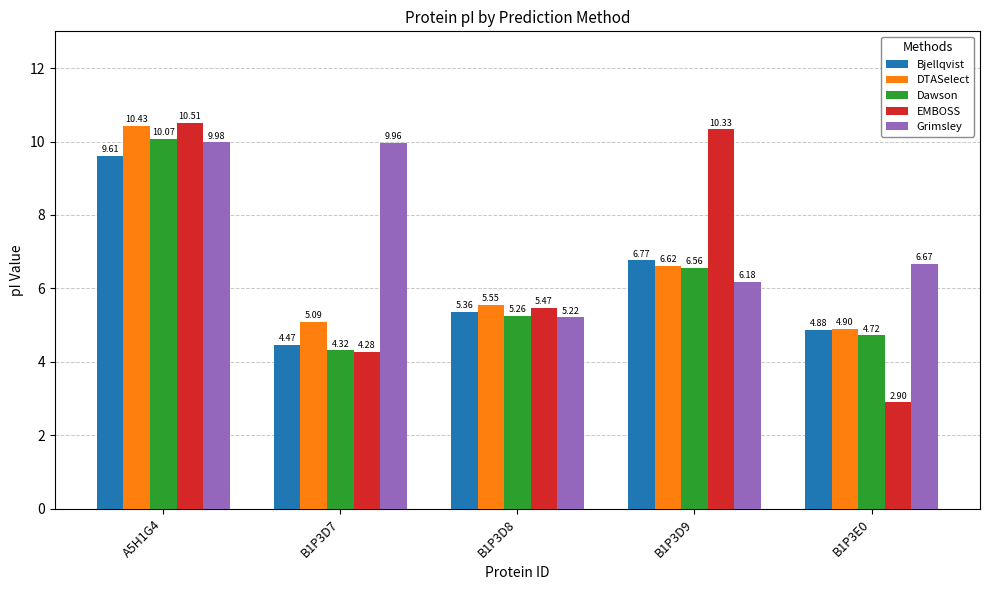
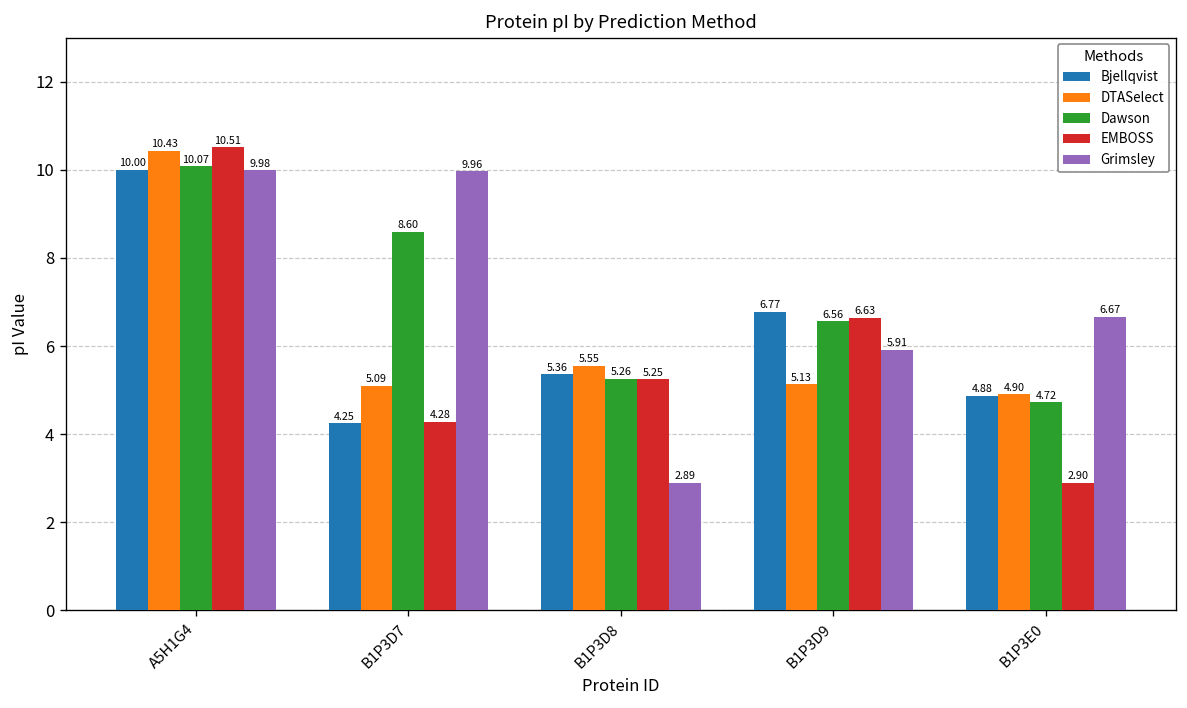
Bjellqvist, A5H1G4: 9.61 -> 10.00
Bjellqvist, B1P3D7: 4.47 -> 4.25
Dawson, B1P3D7: 4.32 -> 8.60
EMBOSS, B1P3D8: 5.47 -> 5.25
Grimsley, B1P3D8: 5.22 -> 2.89
DTASelect, B1P3D9: 6.62 -> 5.13
EMBOSS, B1P3D9: 10.33 -> 6.63
Grimsley, B1P3D9: 6.18 -> 5.91
